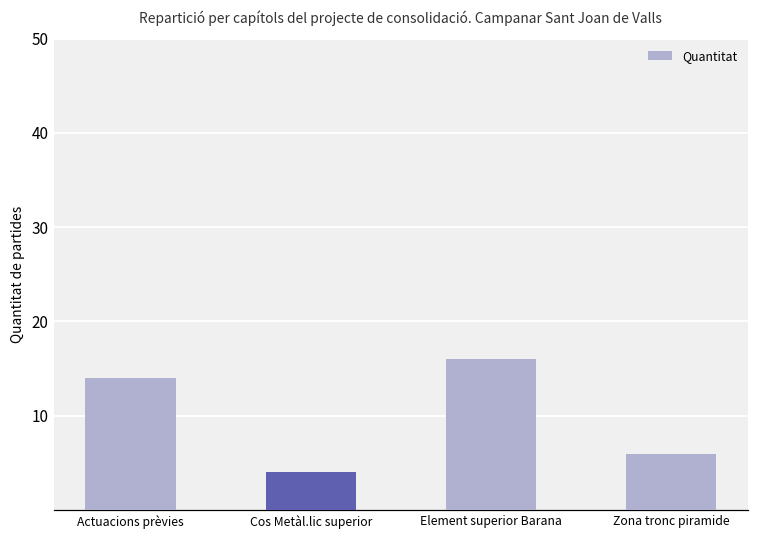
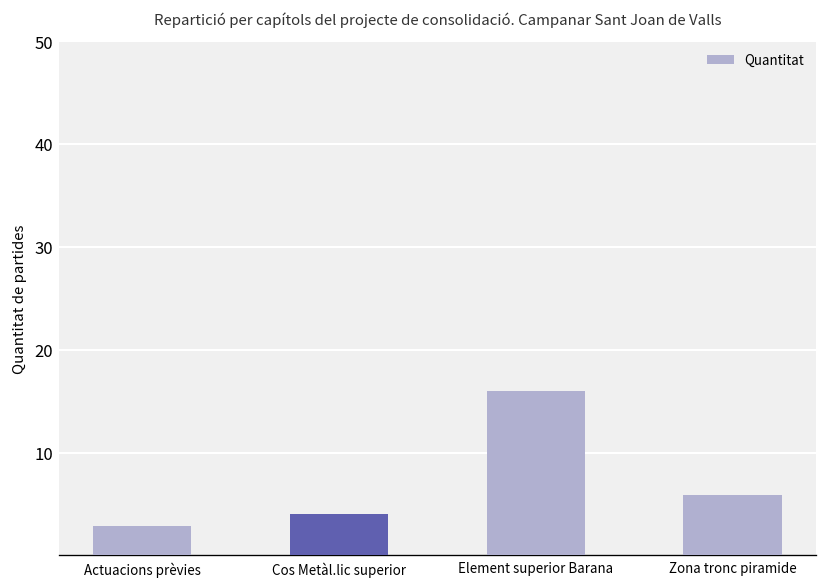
Actuacions prèvies: 14 -> 3
